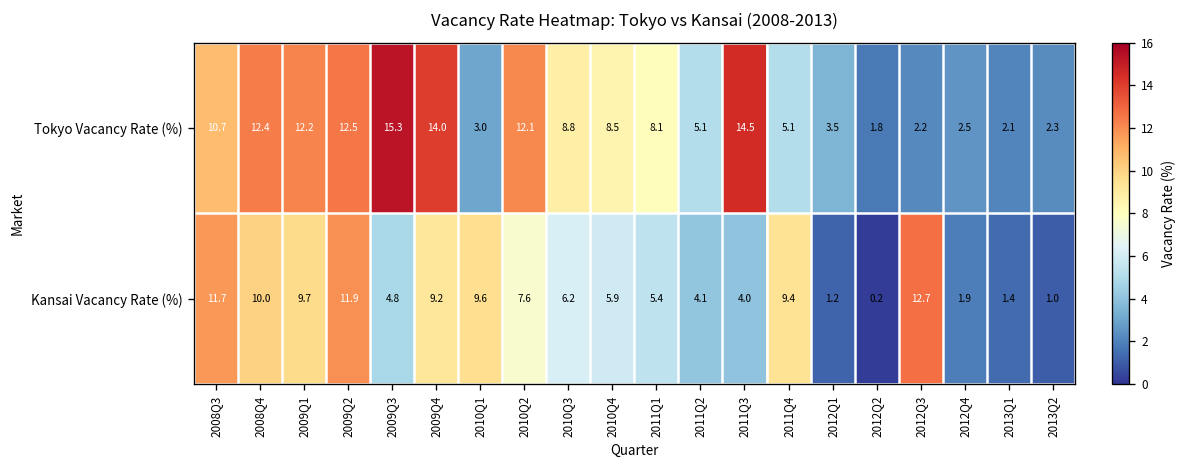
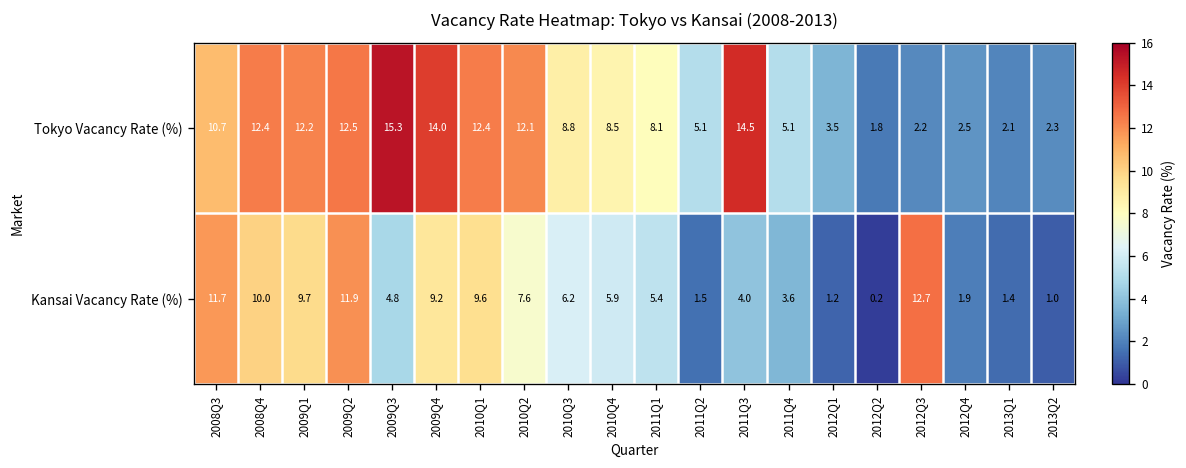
Tokyo Vacancy Rate (%), 2010Q1: 3.0 -> 12.4
Kansai Vacancy Rate (%), 2011Q2: 4.1 -> 1.5
Kansai Vacancy Rate (%), 2011Q4: 9.4 -> 3.6
